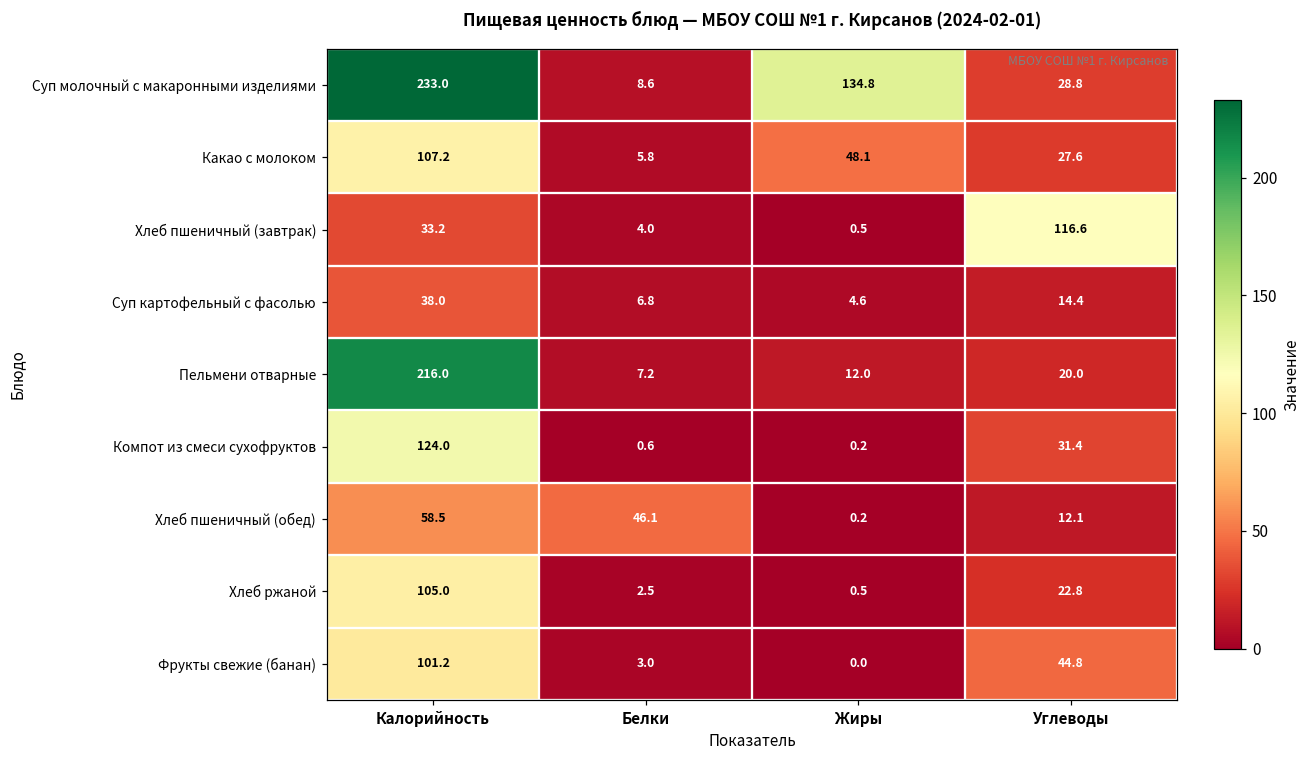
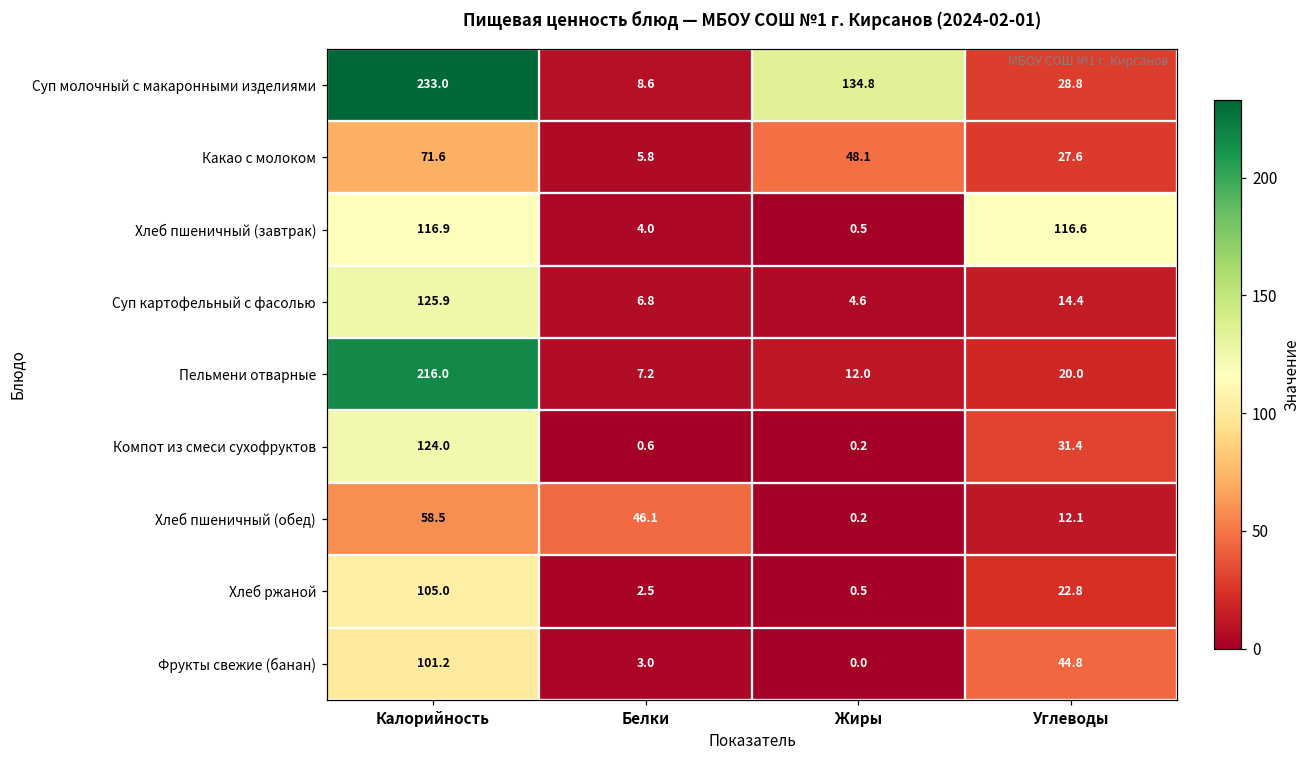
Какао с молоком, Калорийность: 107.2 -> 71.6
Хлеб пшеничный (завтрак), Калорийность: 33.2 -> 116.9
Суп картофельный с фасолью, Калорийность: 38.0 -> 125.9
